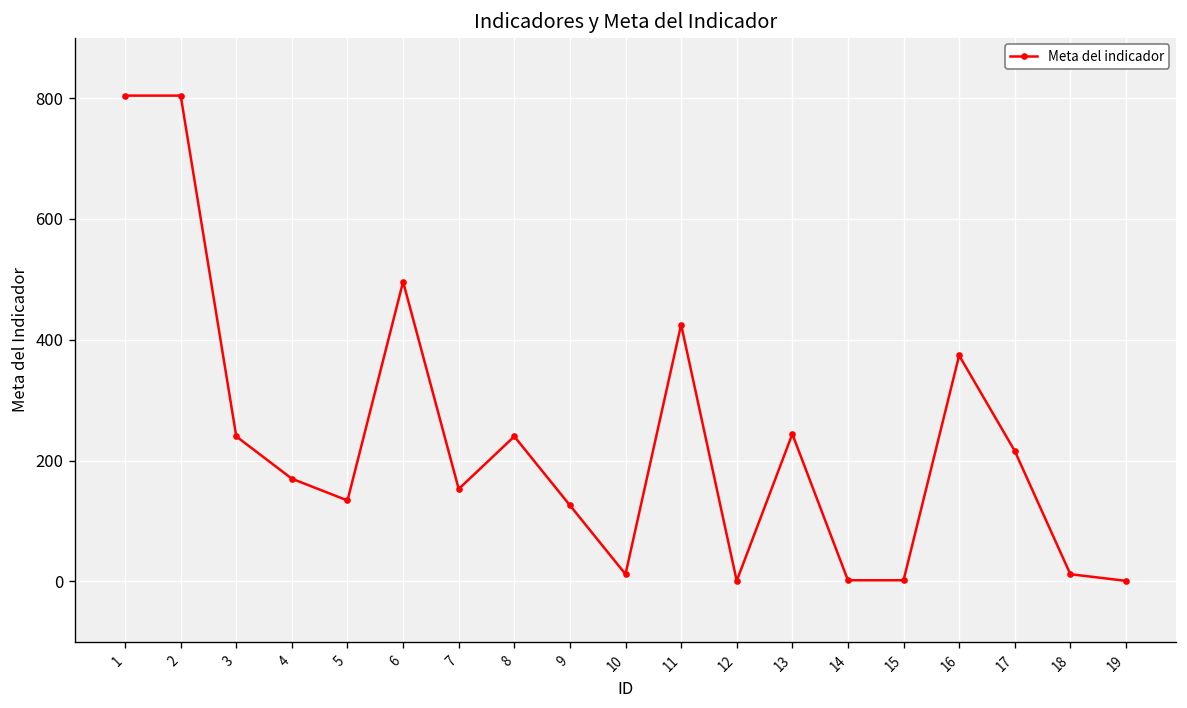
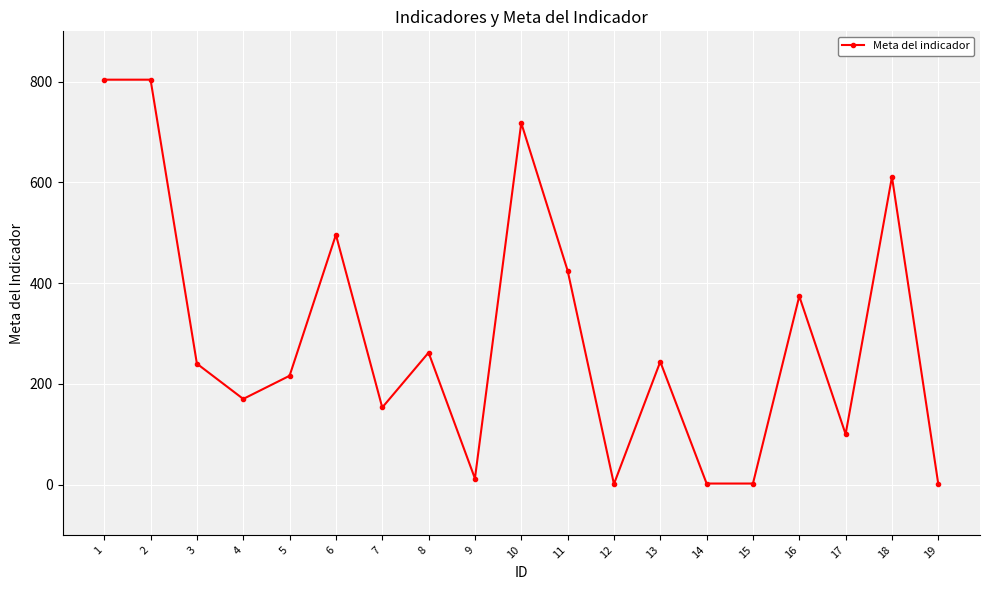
5: 130 -> 220
8: 240 -> 260
9: 130 -> 10
10: 10 -> 720
17: 220 -> 100
18: 10 -> 610
